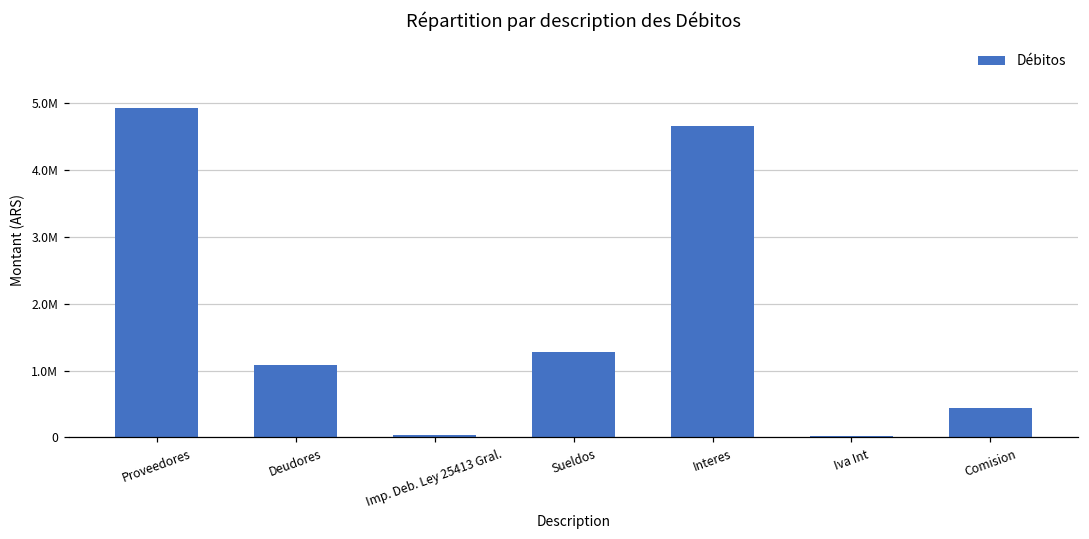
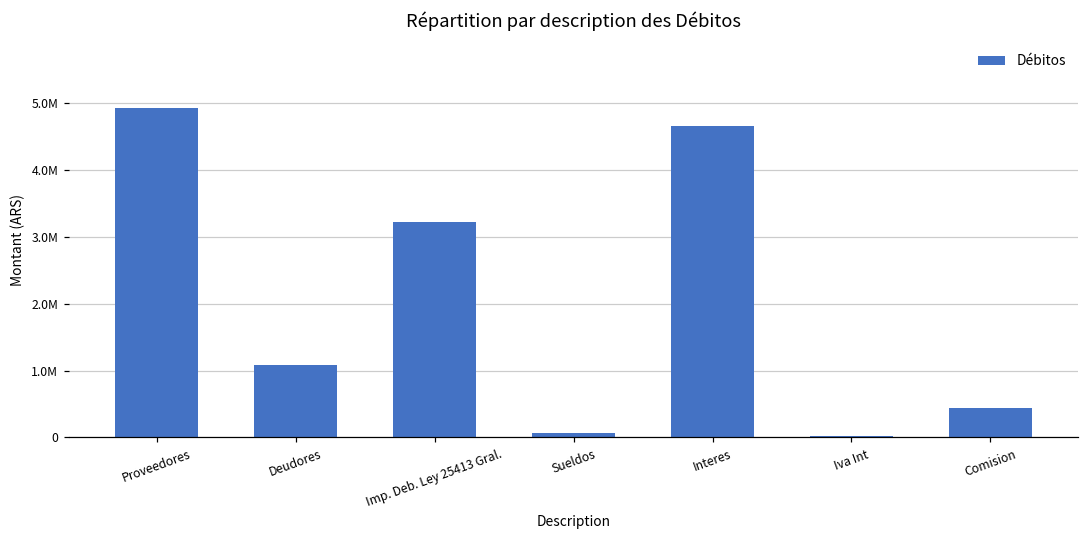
Imp. Deb. Ley 25413 Gral.: 0 -> 3200000
Sueldos: 1300000 -> 100000
